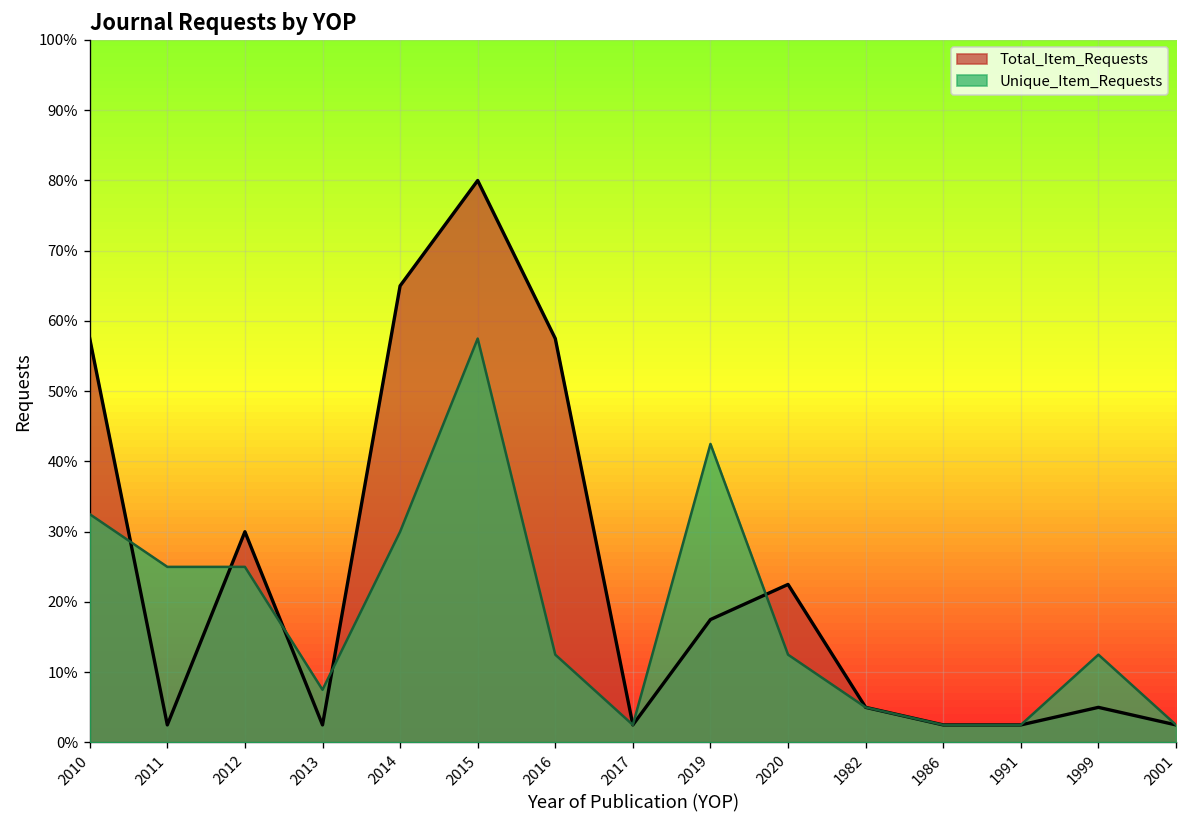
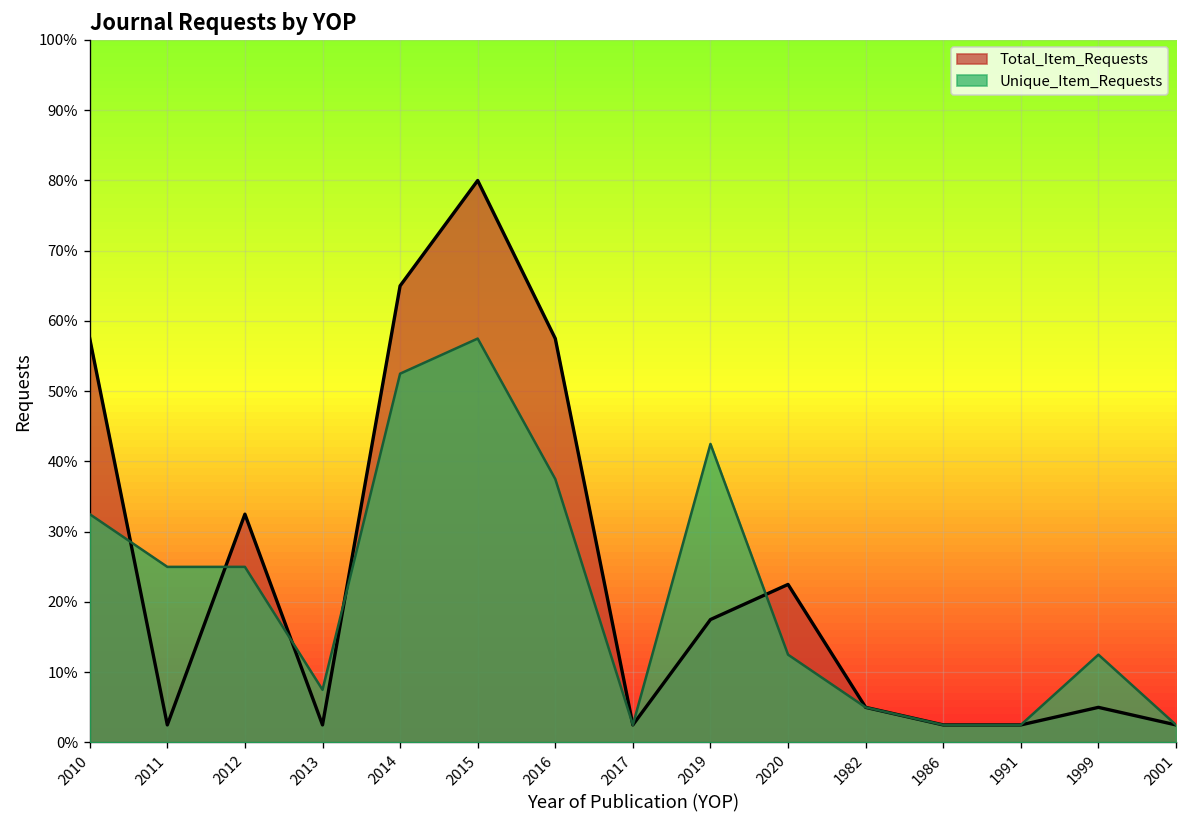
Total_Item_Requests, 2012: 30% -> 33%
Unique_Item_Requests, 2014: 30% -> 53%
Unique_Item_Requests, 2016: 13% -> 38%
